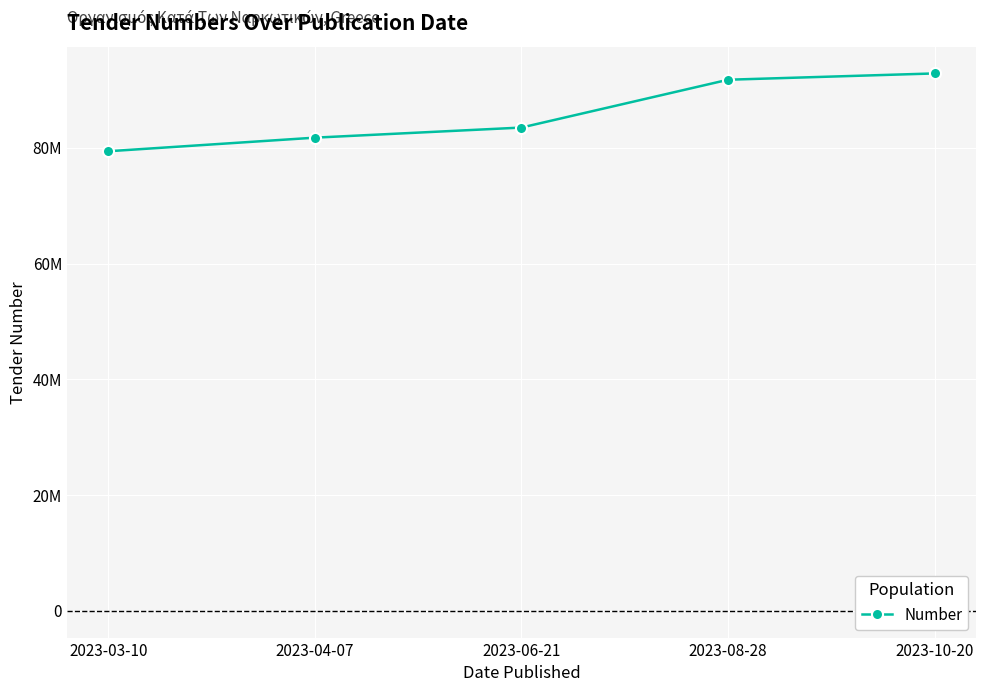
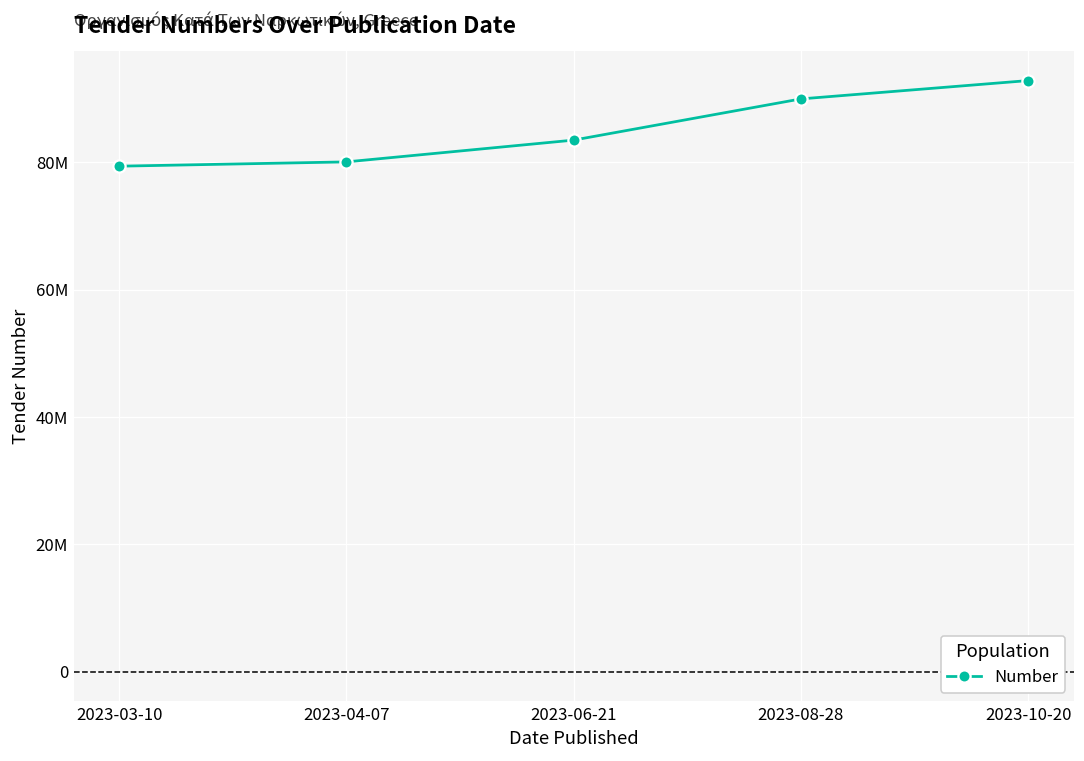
2023-04-07: 82000000 -> 80000000
2023-08-28: 92000000 -> 90000000
